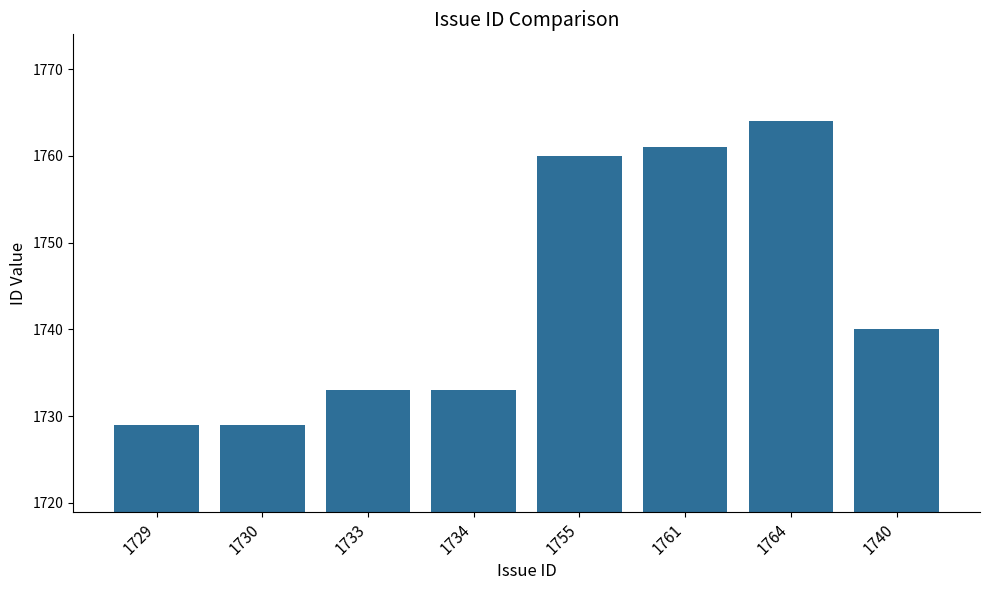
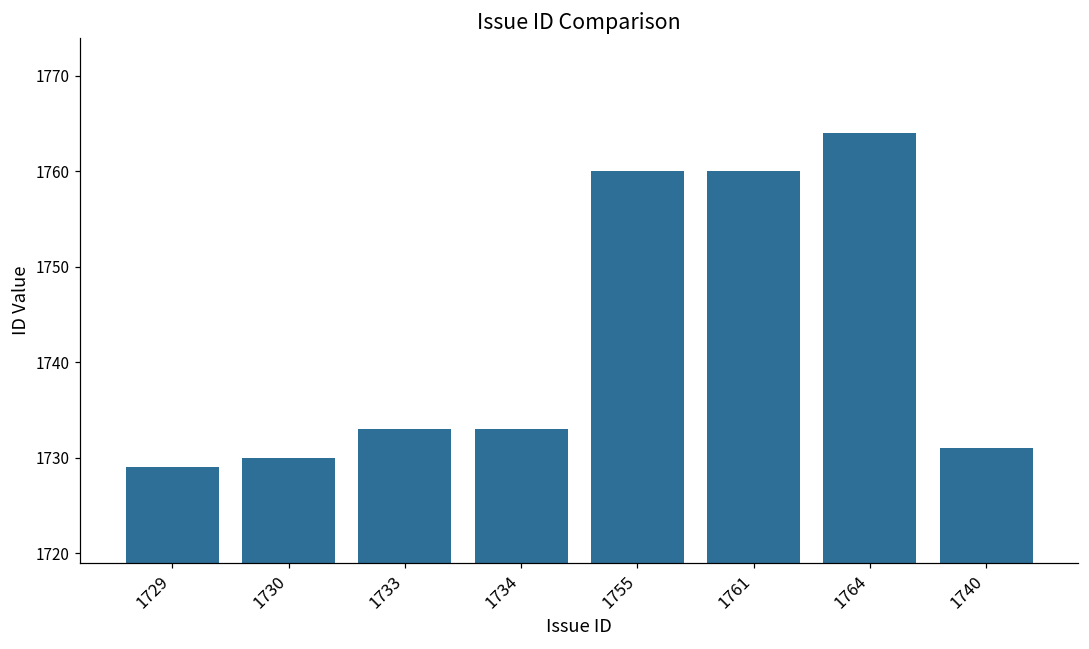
1730: 1729 -> 1730
1761: 1761 -> 1760
1740: 1740 -> 1731
